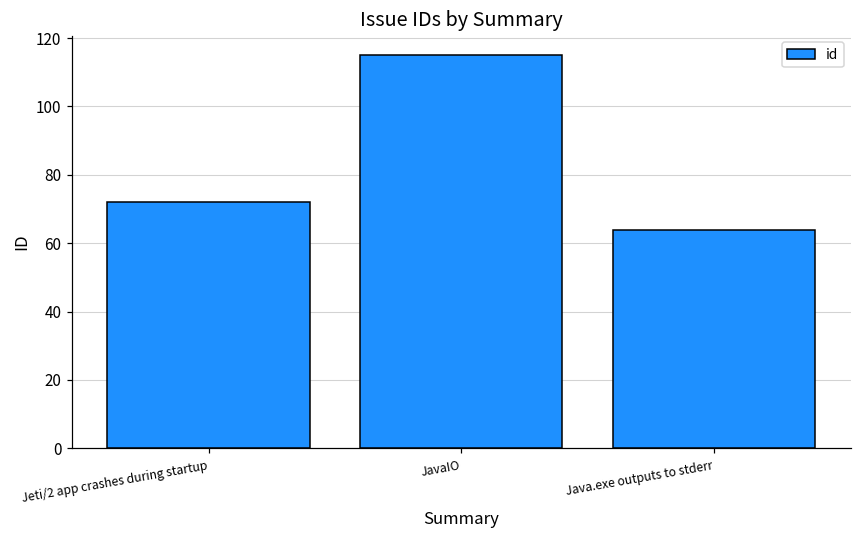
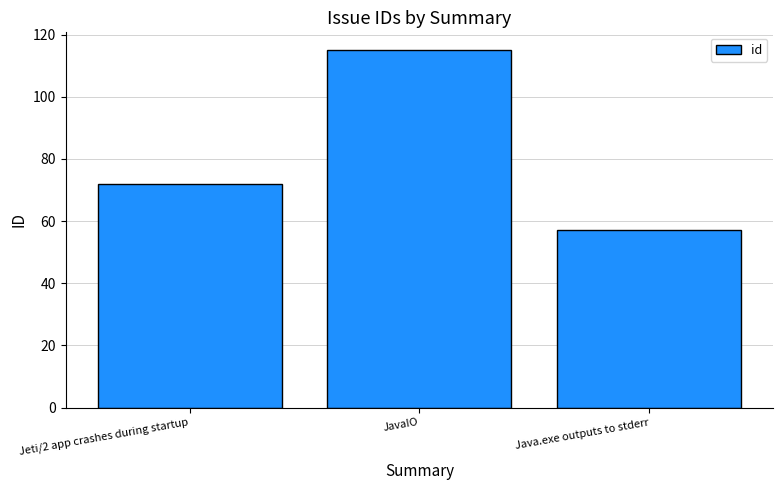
Java.exe outputs to stderr: 64 -> 57
